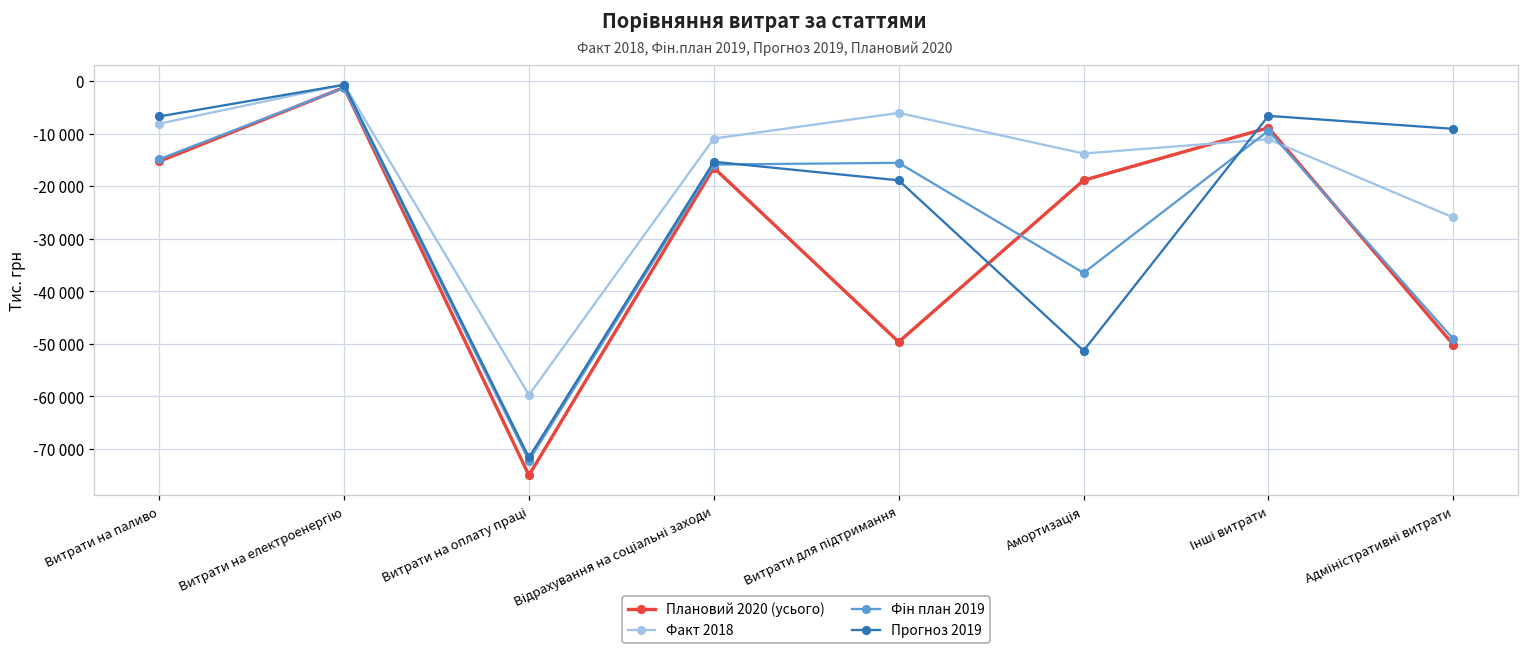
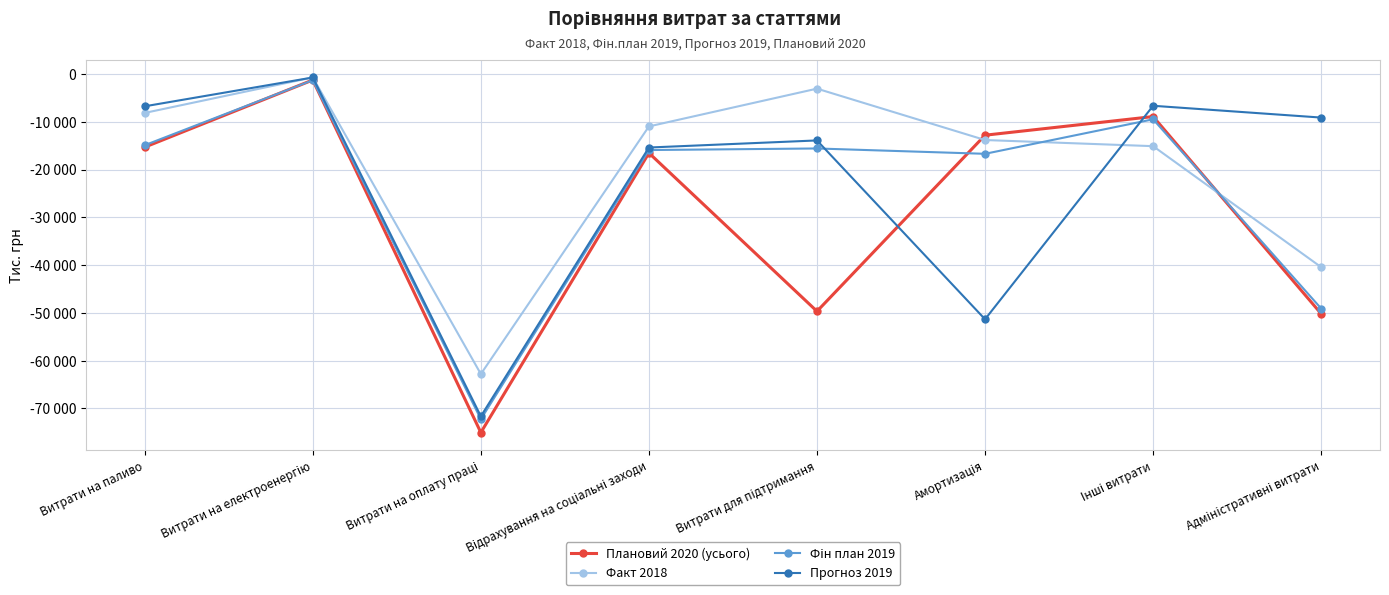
Факт 2018, Витрати на оплату праці: -60000 -> -63000
Факт 2018, Витрати для підтримання: -6000 -> -3000
Прогноз 2019, Витрати для підтримання: -19000 -> -14000
Плановий 2020 (усього), Амортизація: -19000 -> -13000
Фін план 2019, Амортизація: -37000 -> -17000
Факт 2018, Інші витрати: -11000 -> -15000
Факт 2018, Адміністративні витрати: -26000 -> -40000
